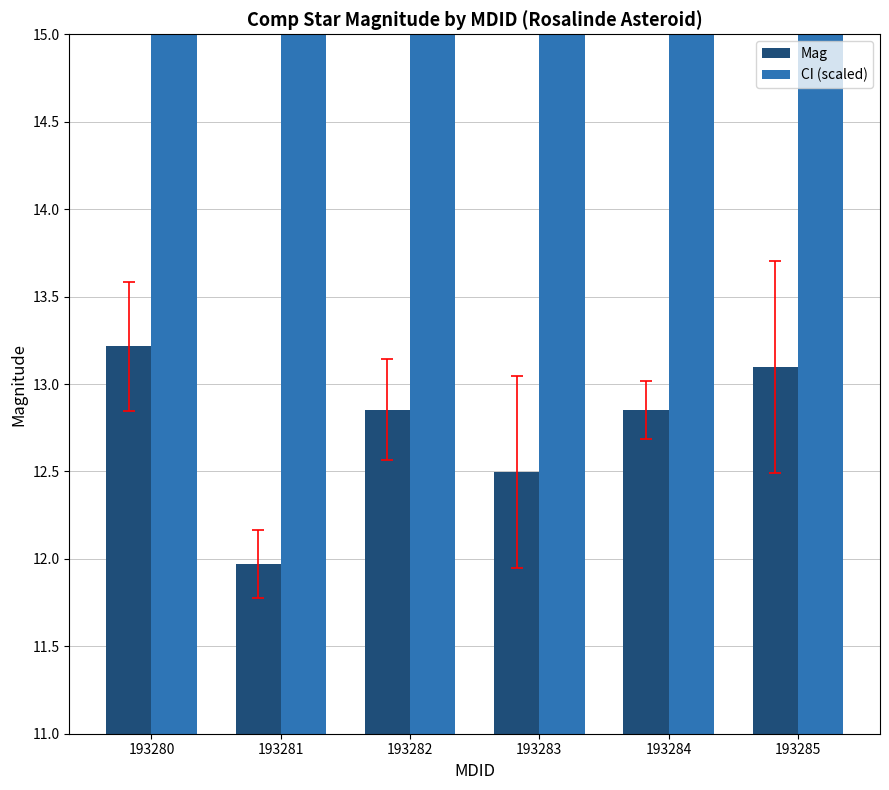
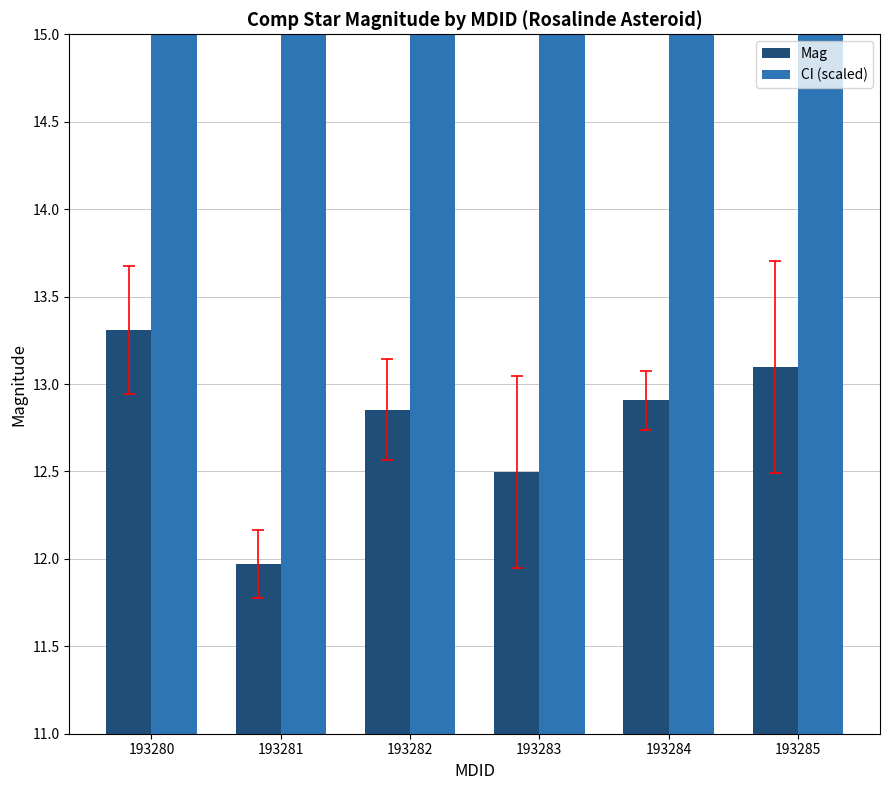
Mag, 193280: 13.22 -> 13.31
Mag, 193284: 12.85 -> 12.91
